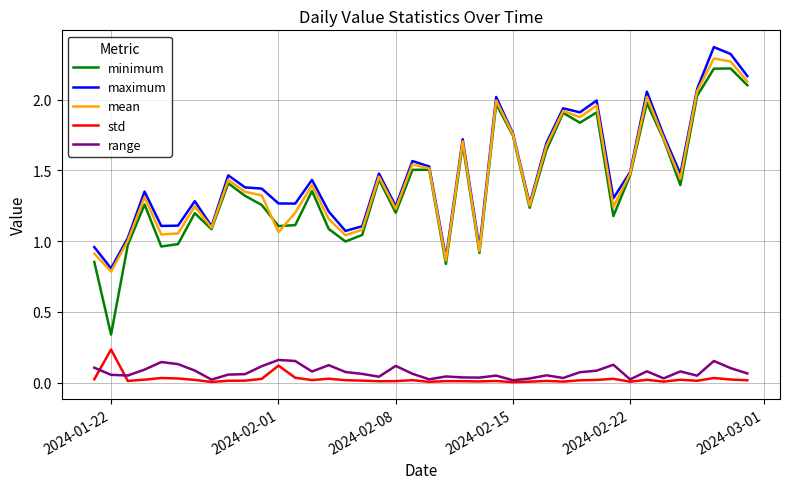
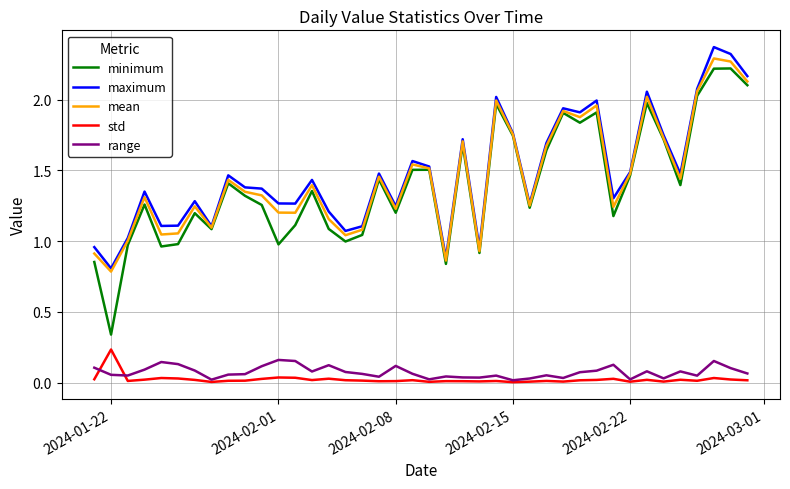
minimum, 2024-02-01: 1.11 -> 0.98
mean, 2024-02-01: 1.06 -> 1.20
std, 2024-02-01: 0.12 -> 0.04
